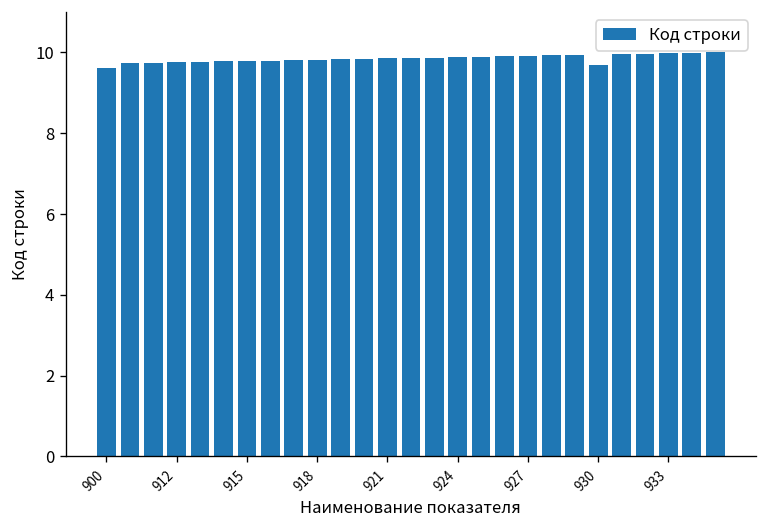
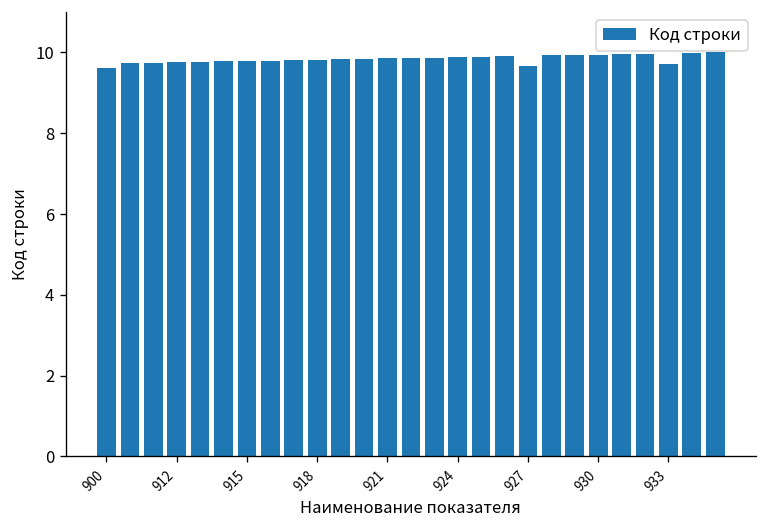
927: 9.9 -> 9.7
930: 9.7 -> 9.9
933: 10.0 -> 9.7
